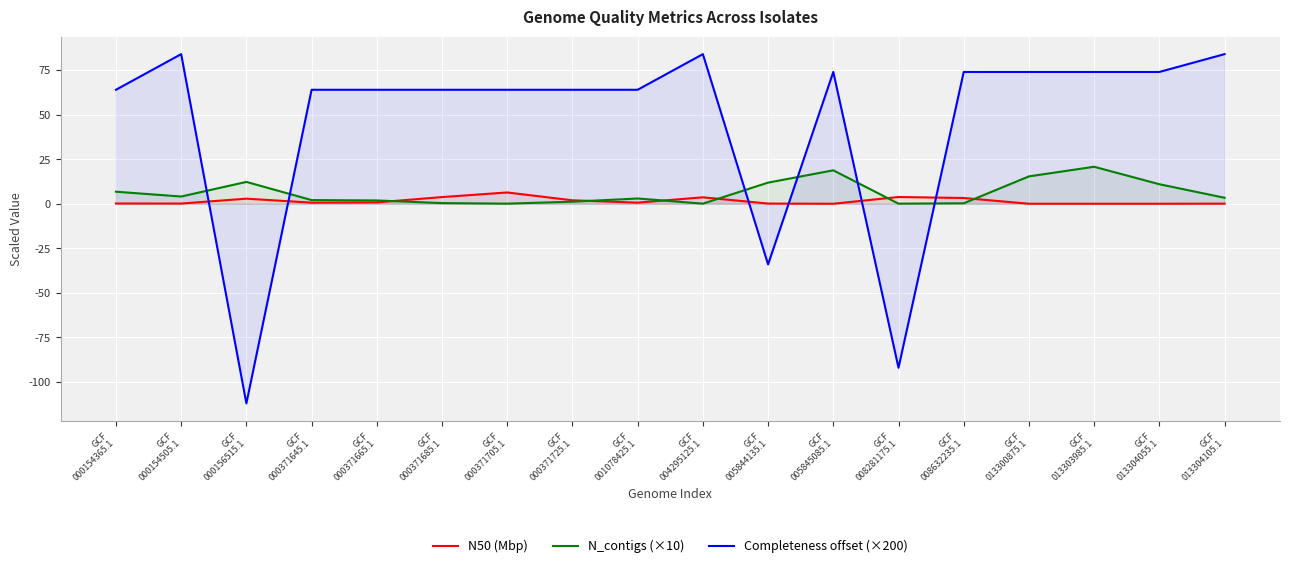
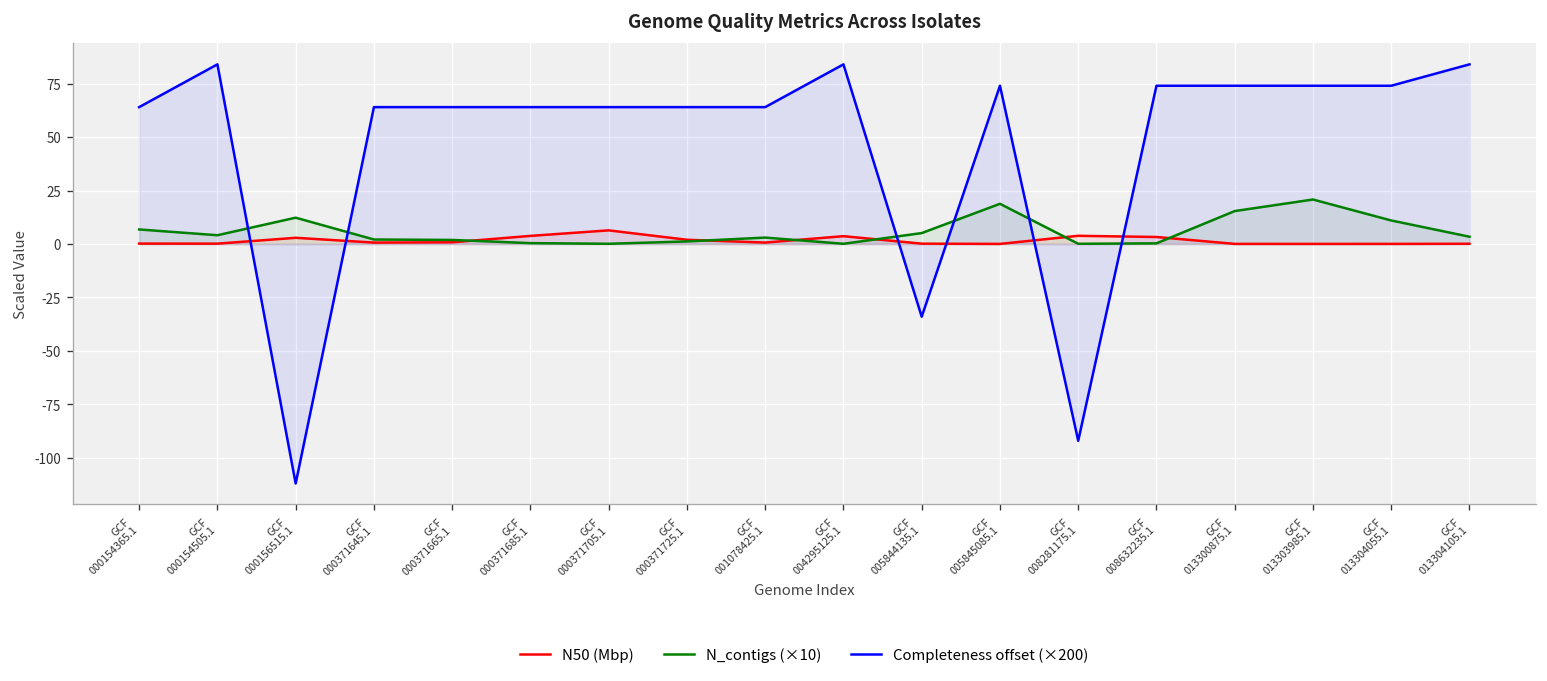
N_contigs (×10), GCF 005844135.1: 12 -> 5
